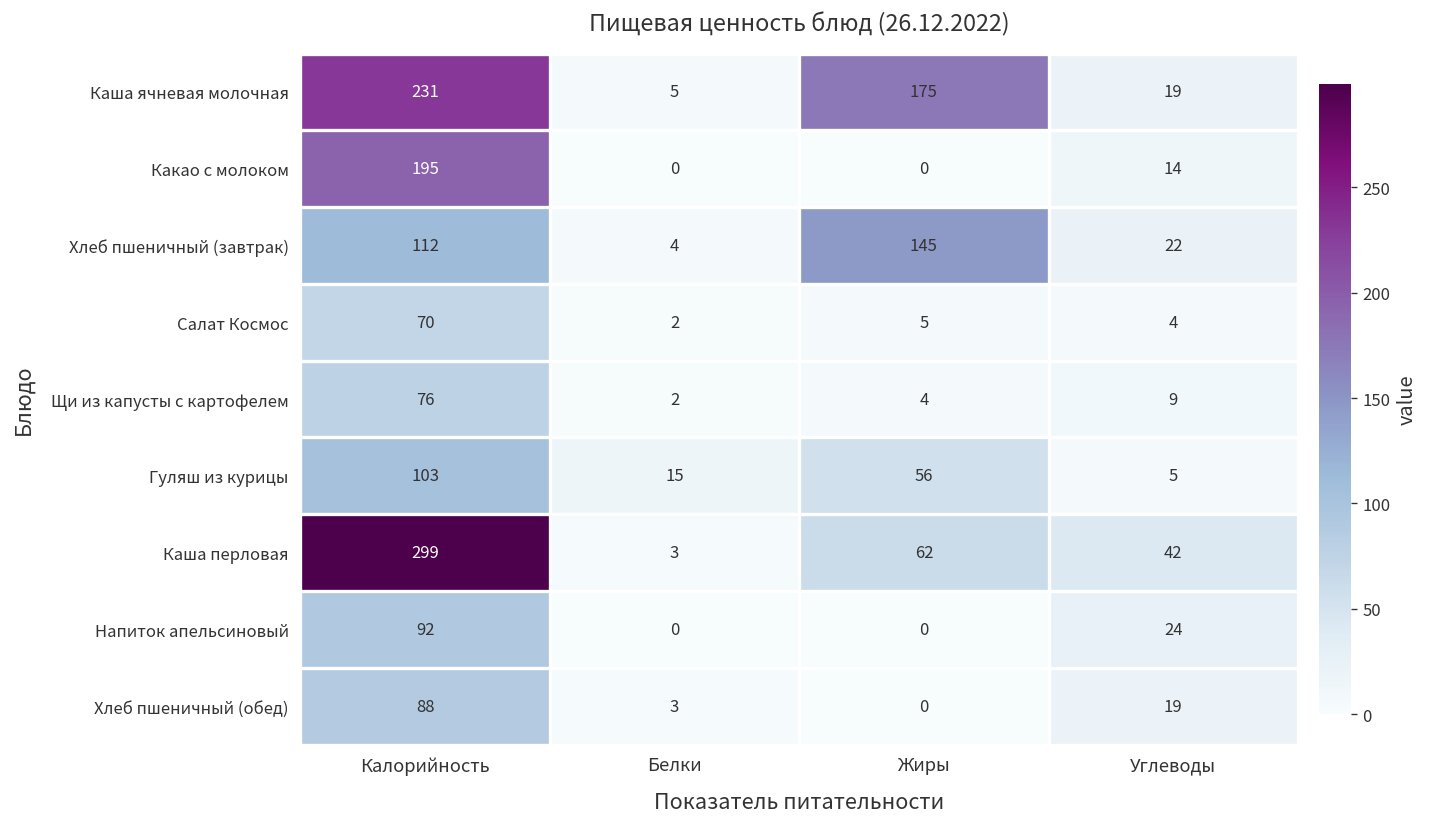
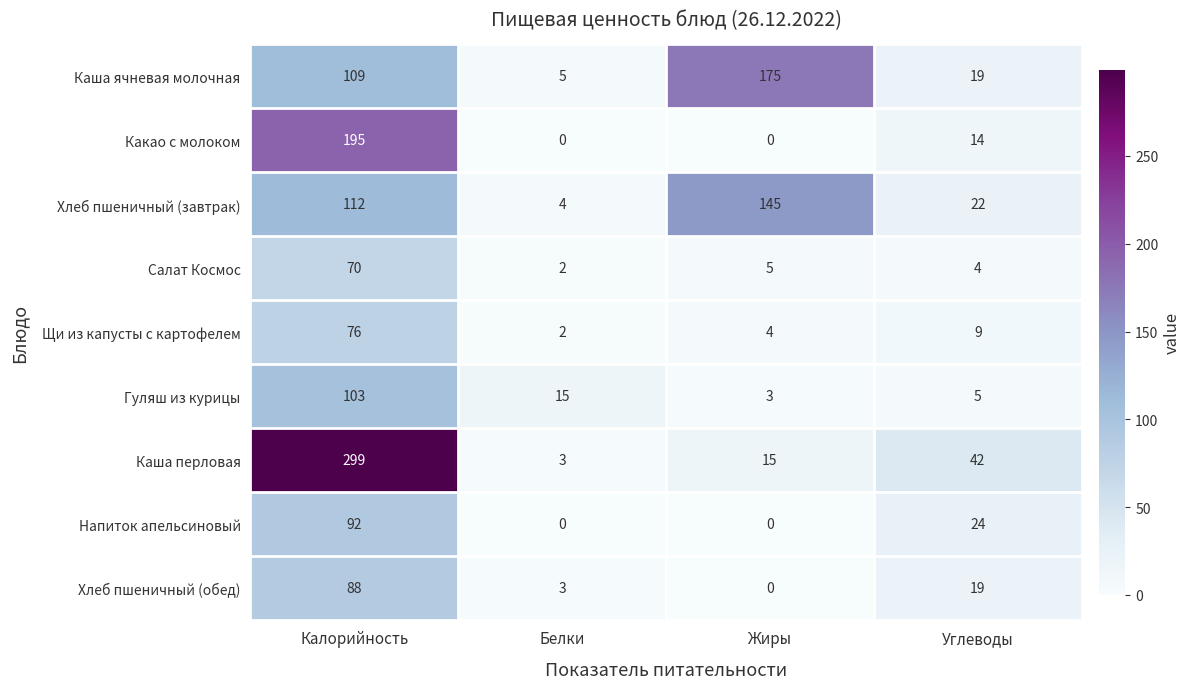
Каша ячневая молочная, Калорийность: 231 -> 109
Гуляш из курицы, Жиры: 56 -> 3
Каша перловая, Жиры: 62 -> 15
